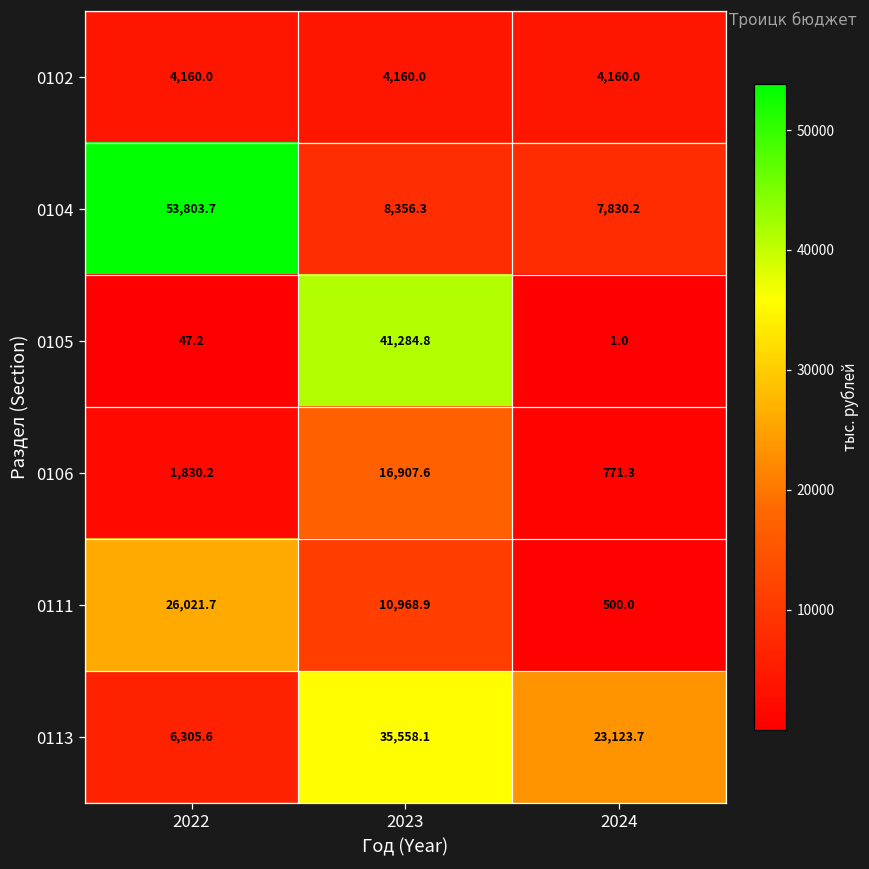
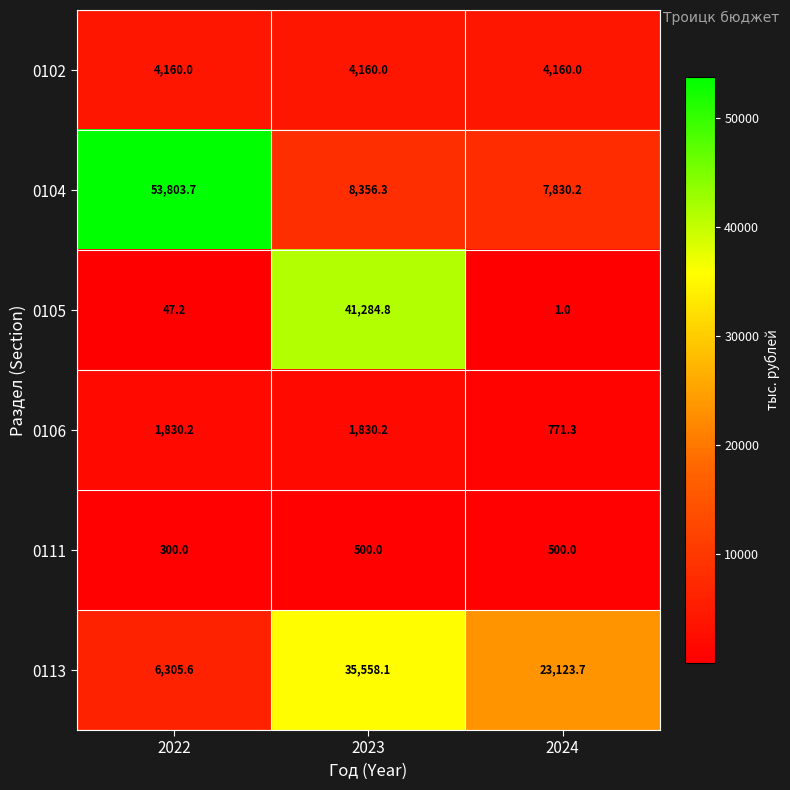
0106, 2023: 16,907.6 -> 1,830.2
0111, 2022: 26,021.7 -> 300.0
0111, 2023: 10,968.9 -> 500.0
